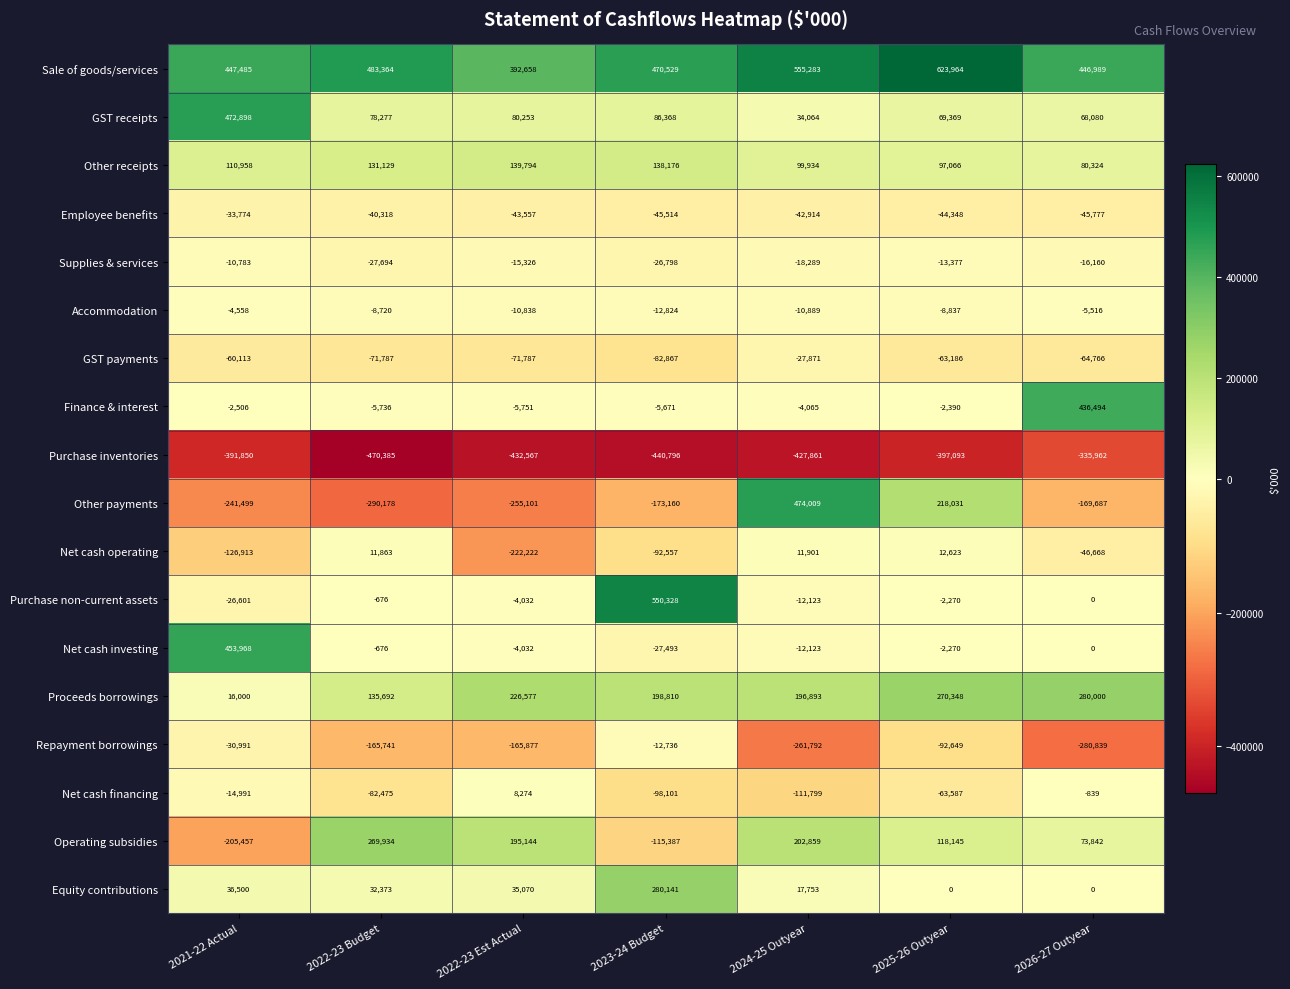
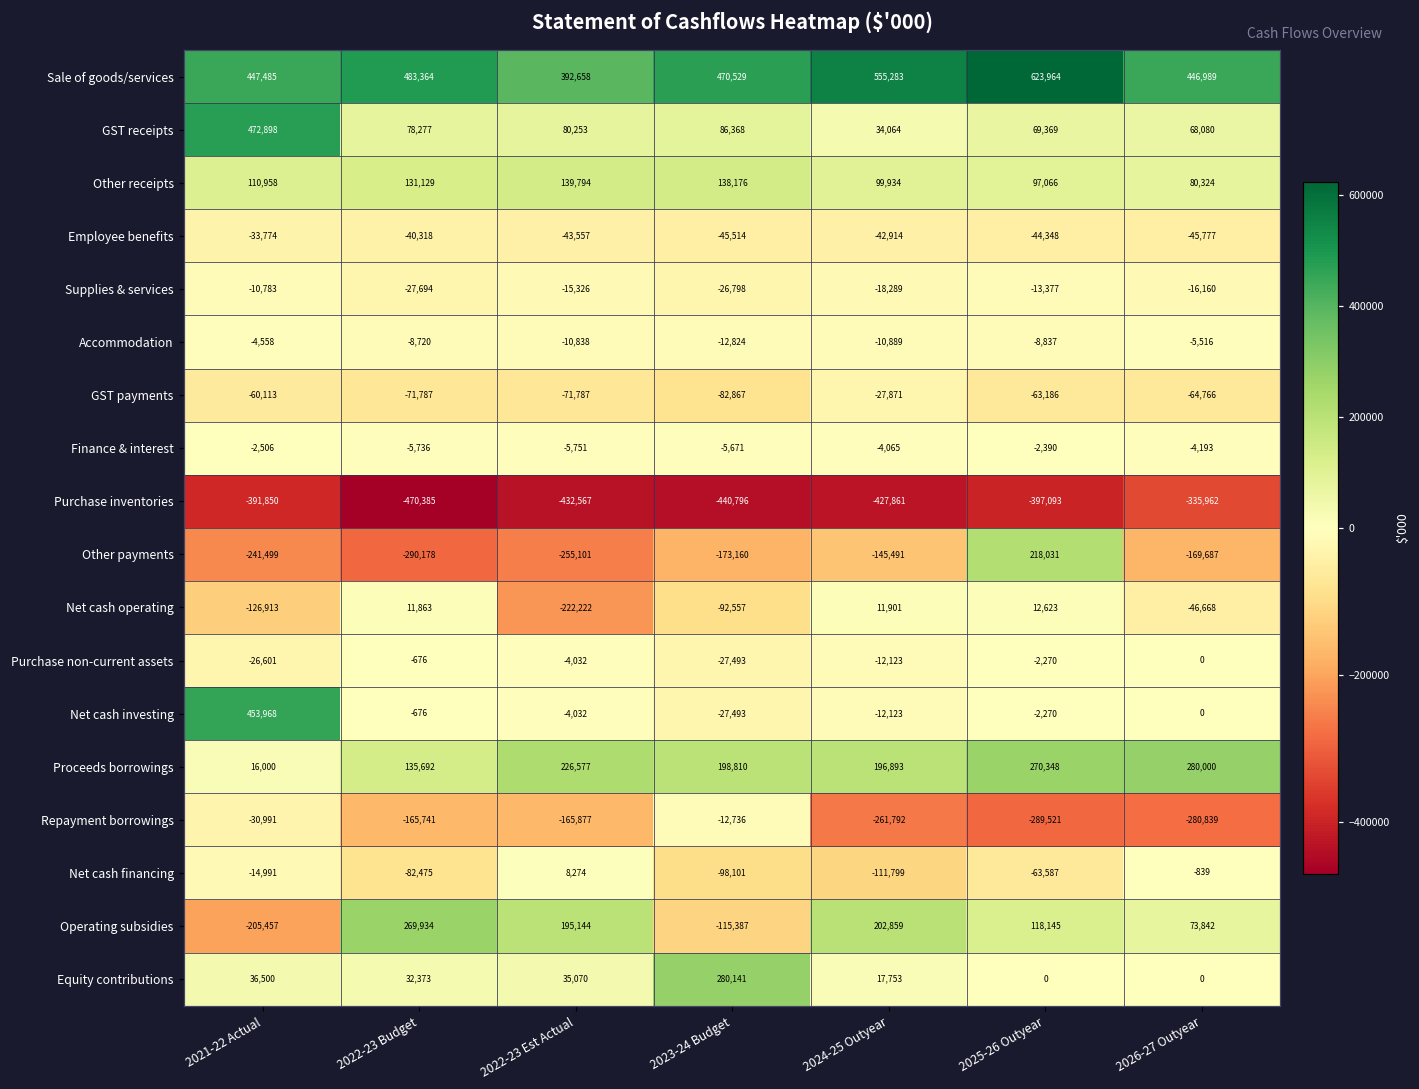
Finance & interest, 2026-27 Outyear: 436,494 -> -4,193
Other payments, 2024-25 Outyear: 474,009 -> -145,491
Purchase non-current assets, 2023-24 Budget: 550,328 -> -27,493
Repayment borrowings, 2025-26 Outyear: -92,649 -> -289,521
